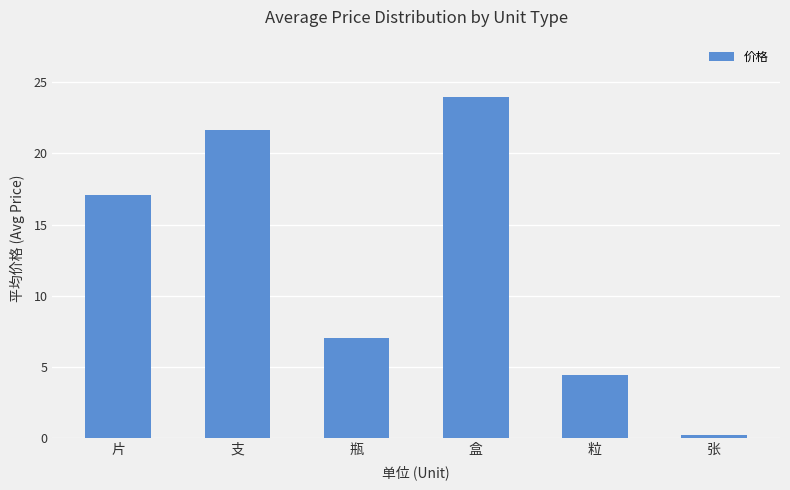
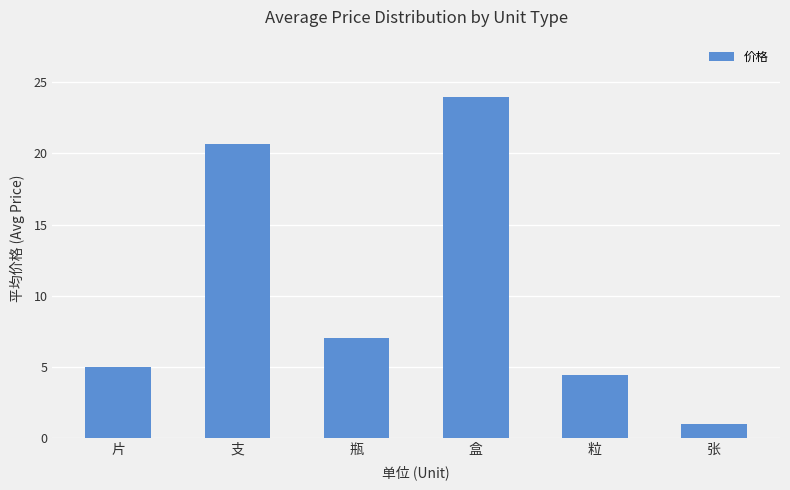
片: 17.1 -> 5.0
支: 21.7 -> 20.6
张: 0.2 -> 1.0
